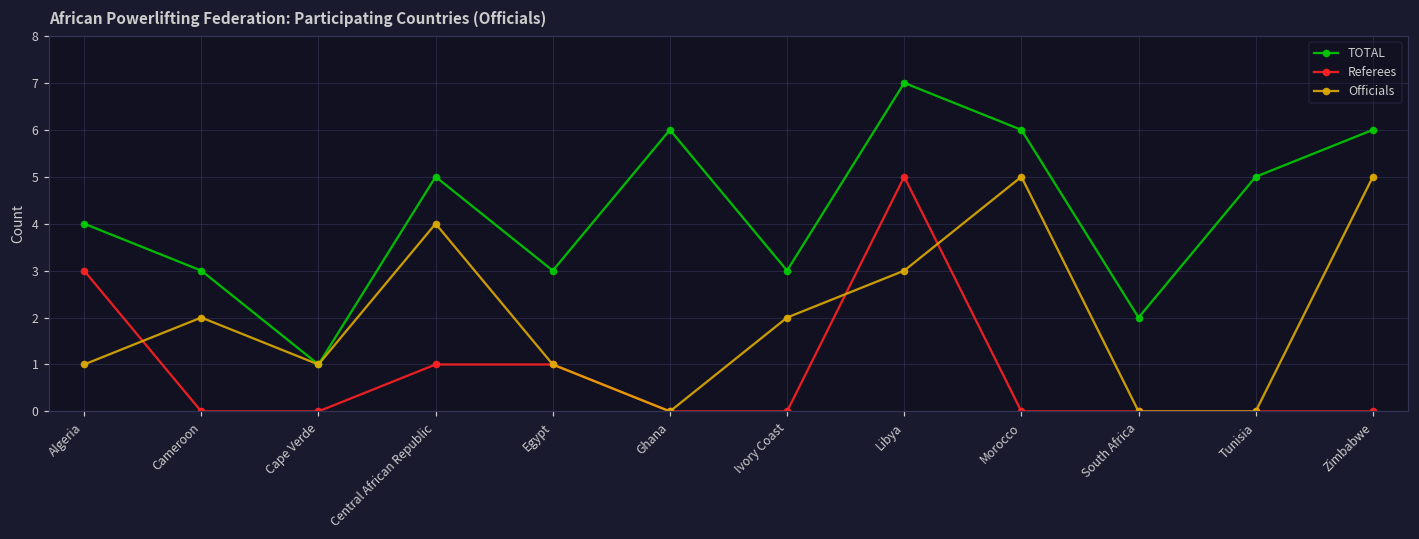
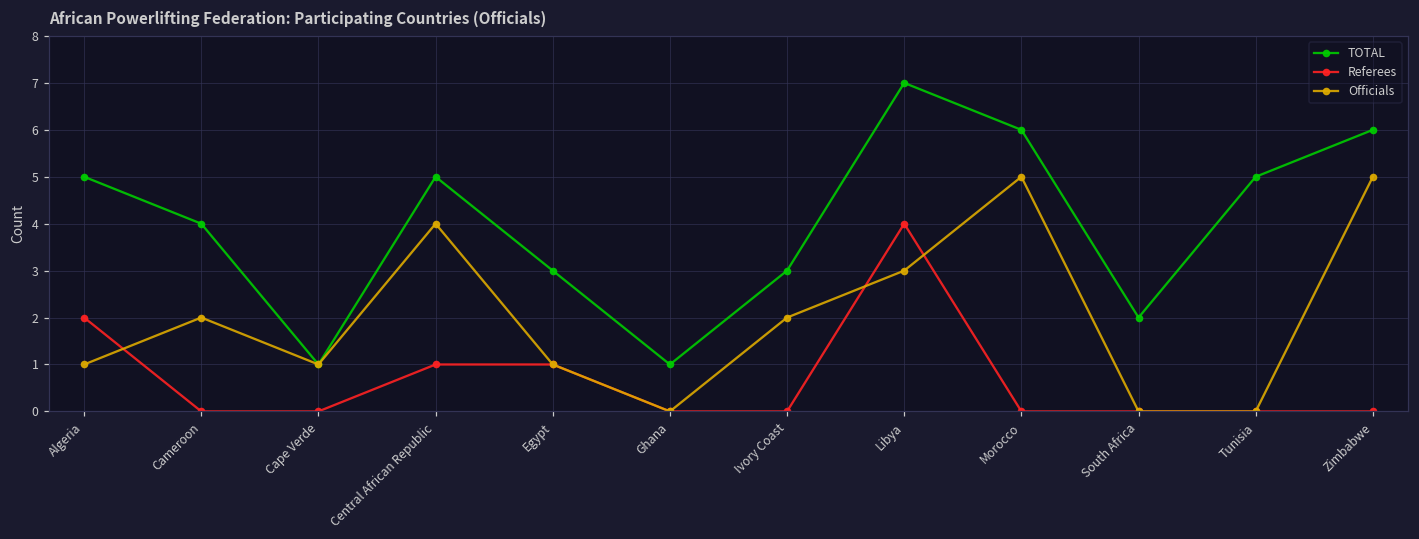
TOTAL, Algeria: 4 -> 5
Referees, Algeria: 3 -> 2
TOTAL, Cameroon: 3 -> 4
TOTAL, Ghana: 6 -> 1
Referees, Libya: 5 -> 4
